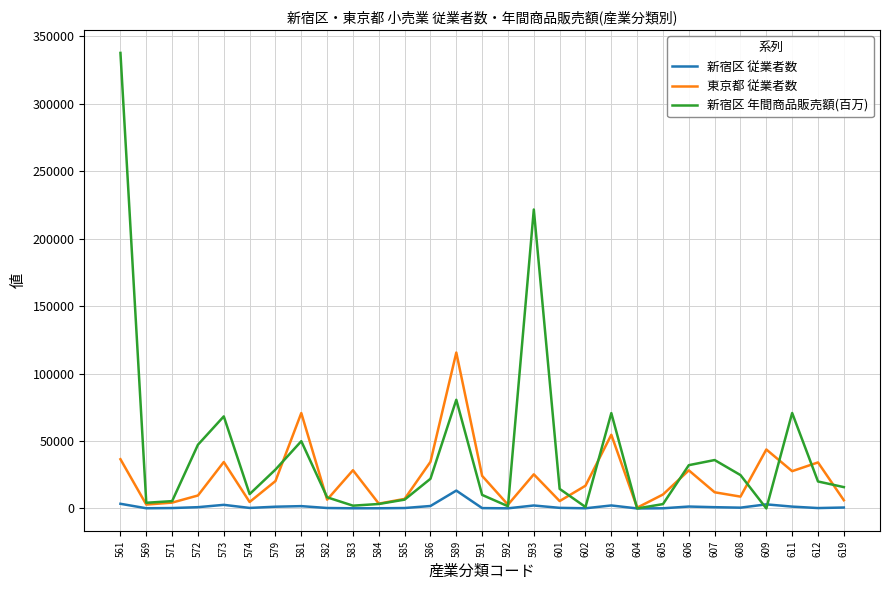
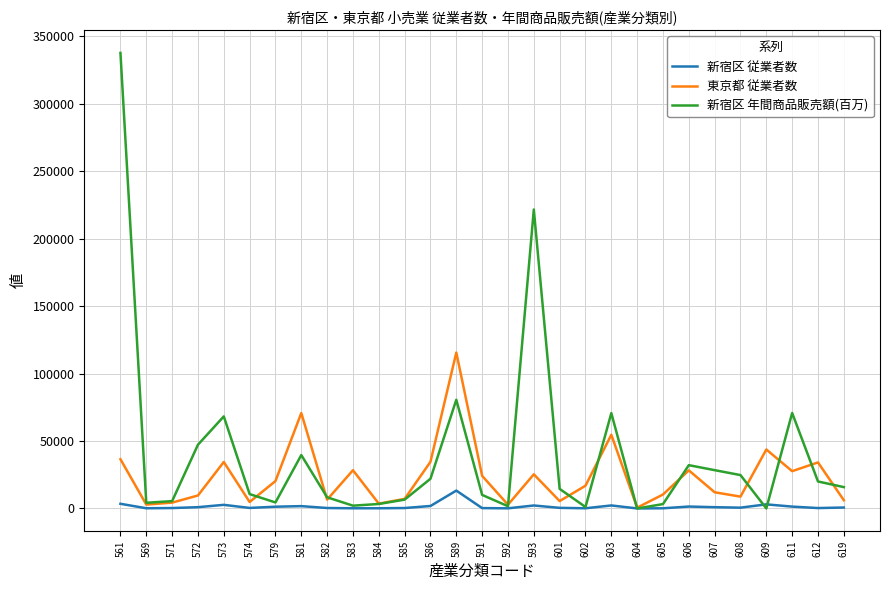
新宿区 年間商品販売額(百万), 579: 29000 -> 4000
新宿区 年間商品販売額(百万), 581: 50000 -> 40000
新宿区 年間商品販売額(百万), 607: 36000 -> 28000
